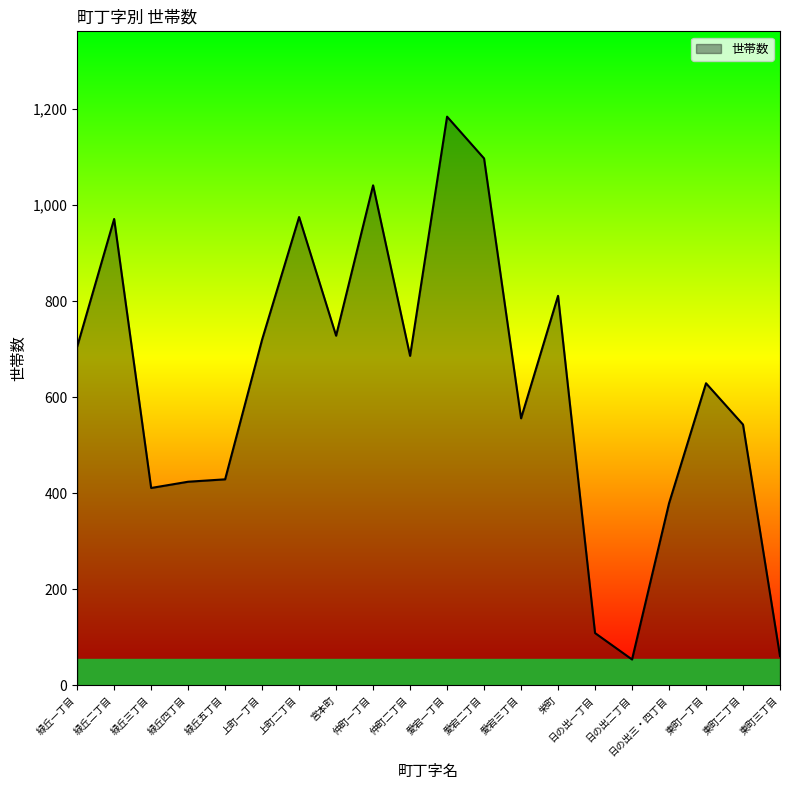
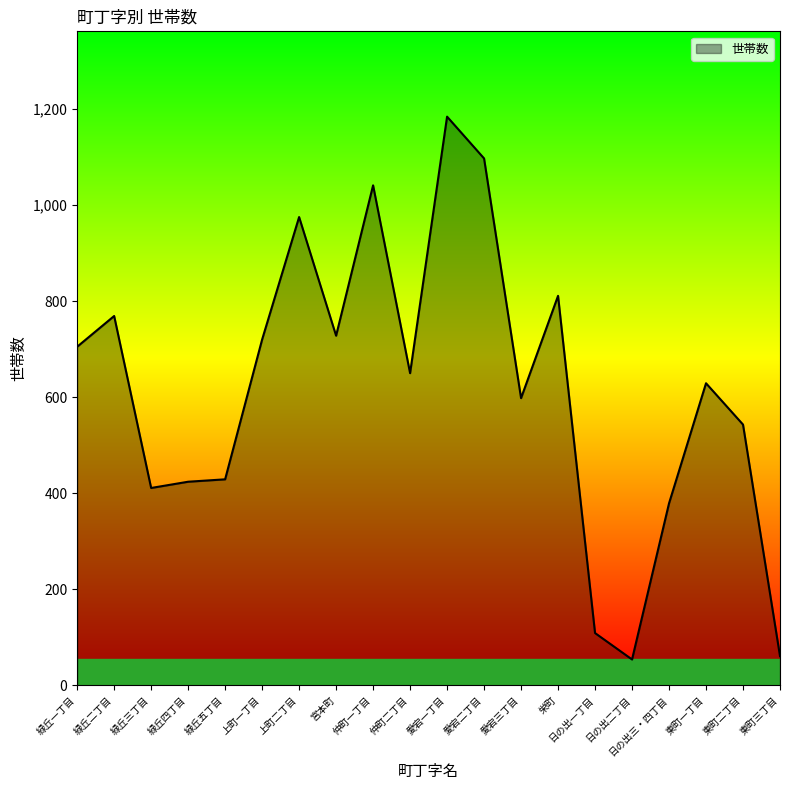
緑丘二丁目: 970 -> 770
仲町二丁目: 690 -> 650
愛宕三丁目: 560 -> 600
